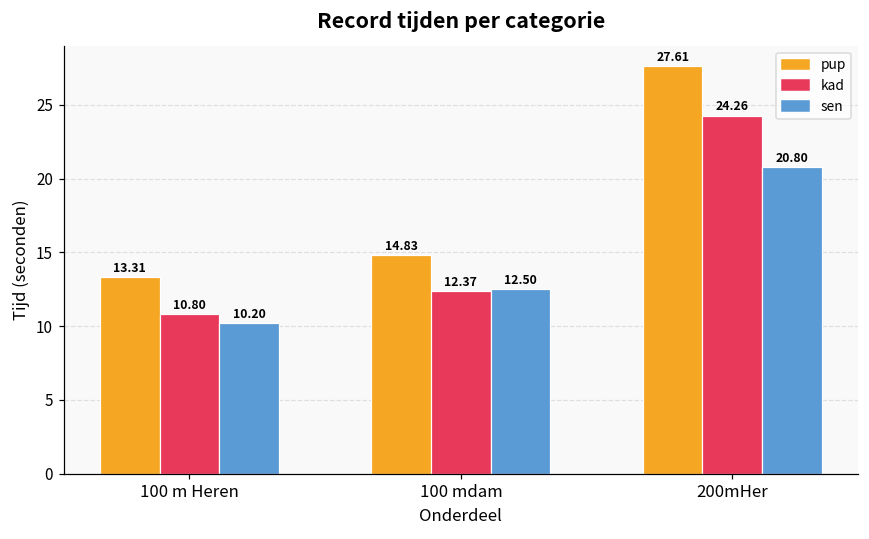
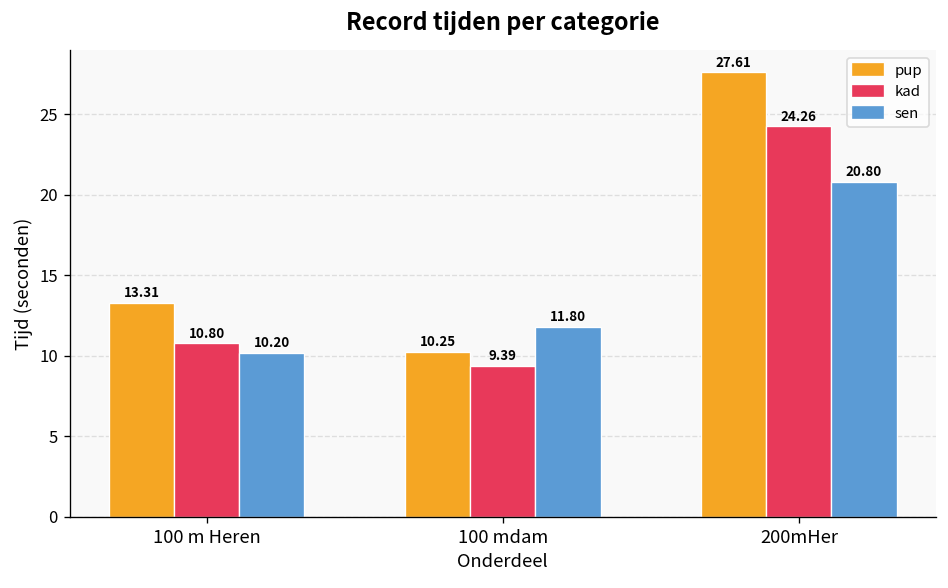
pup, 100 mdam: 14.83 -> 10.25
kad, 100 mdam: 12.37 -> 9.39
sen, 100 mdam: 12.50 -> 11.80
